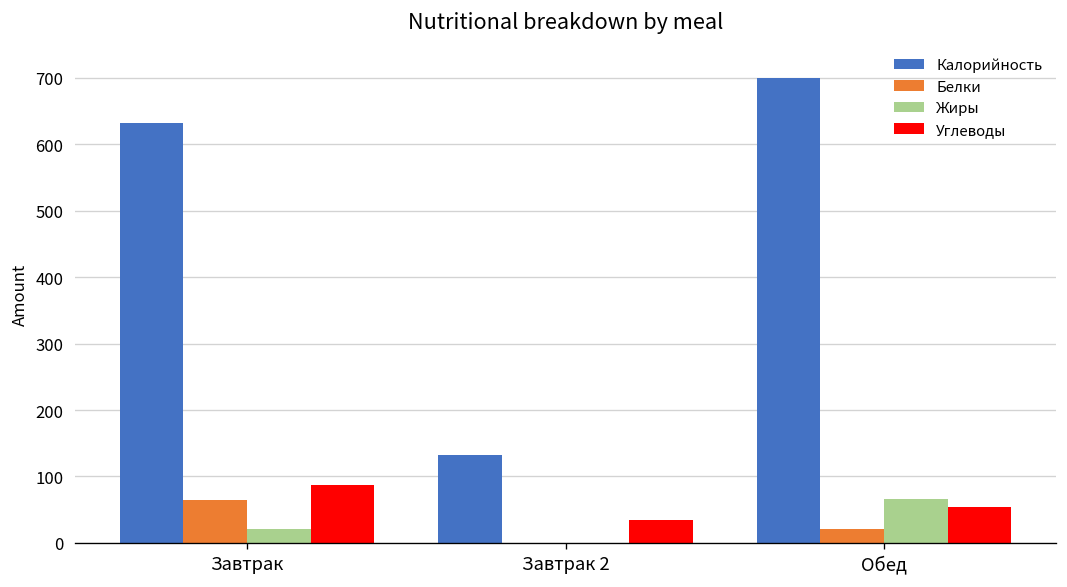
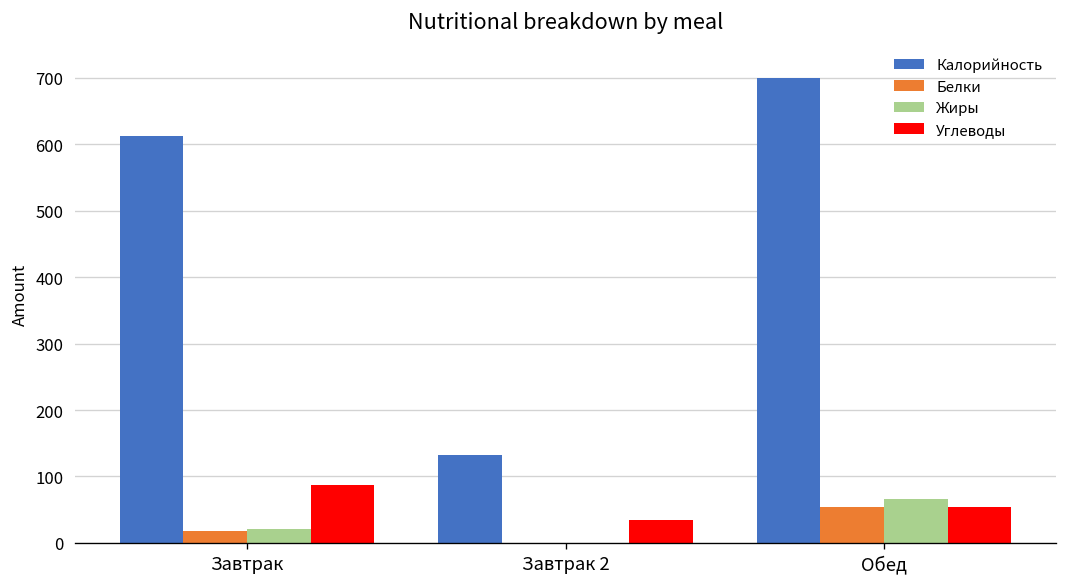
Калорийность, Завтрак: 630 -> 610
Белки, Завтрак: 60 -> 20
Белки, Обед: 20 -> 50
